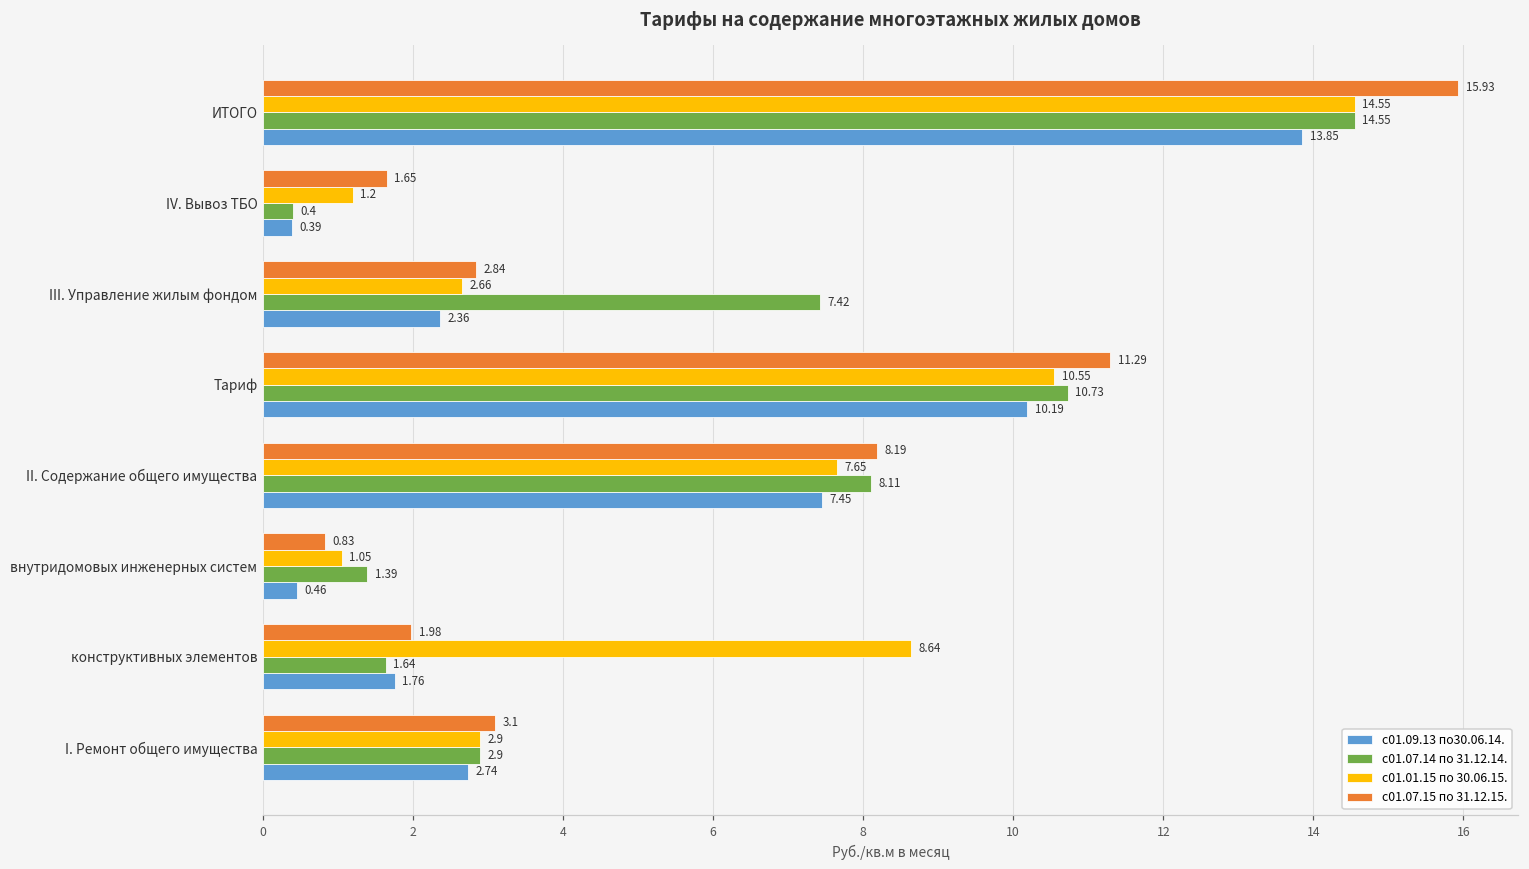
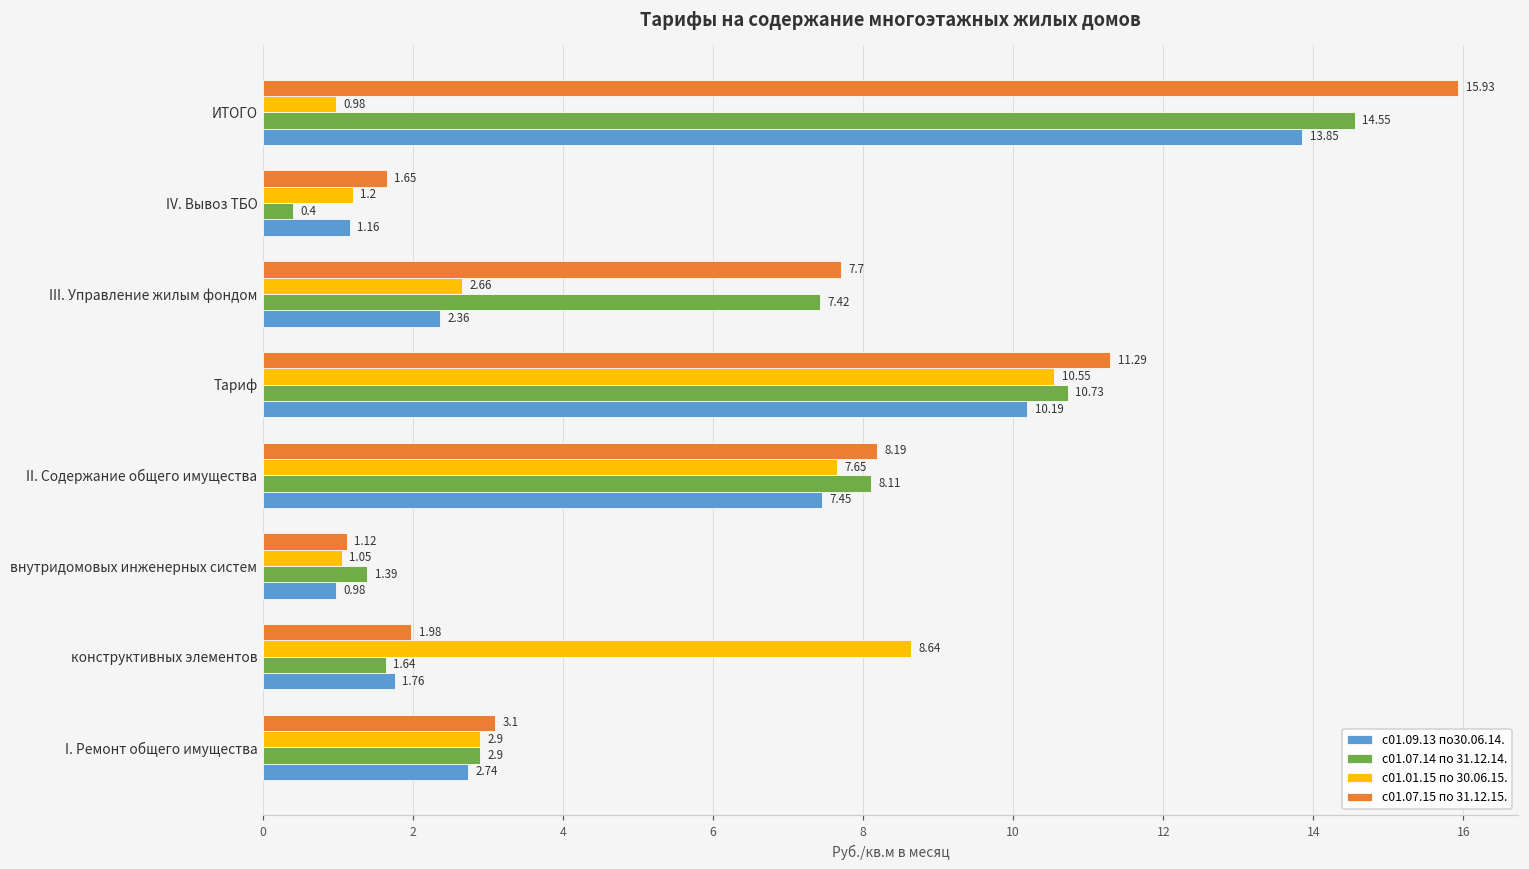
с01.01.15 по 30.06.15., ИТОГО: 14.55 -> 0.98
с01.09.13 по30.06.14., IV. Вывоз ТБО: 0.39 -> 1.16
с01.07.15 по 31.12.15., III. Управление жилым фондом: 2.84 -> 7.7
с01.07.15 по 31.12.15., внутридомовых инженерных систем: 0.83 -> 1.12
с01.09.13 по30.06.14., внутридомовых инженерных систем: 0.46 -> 0.98
